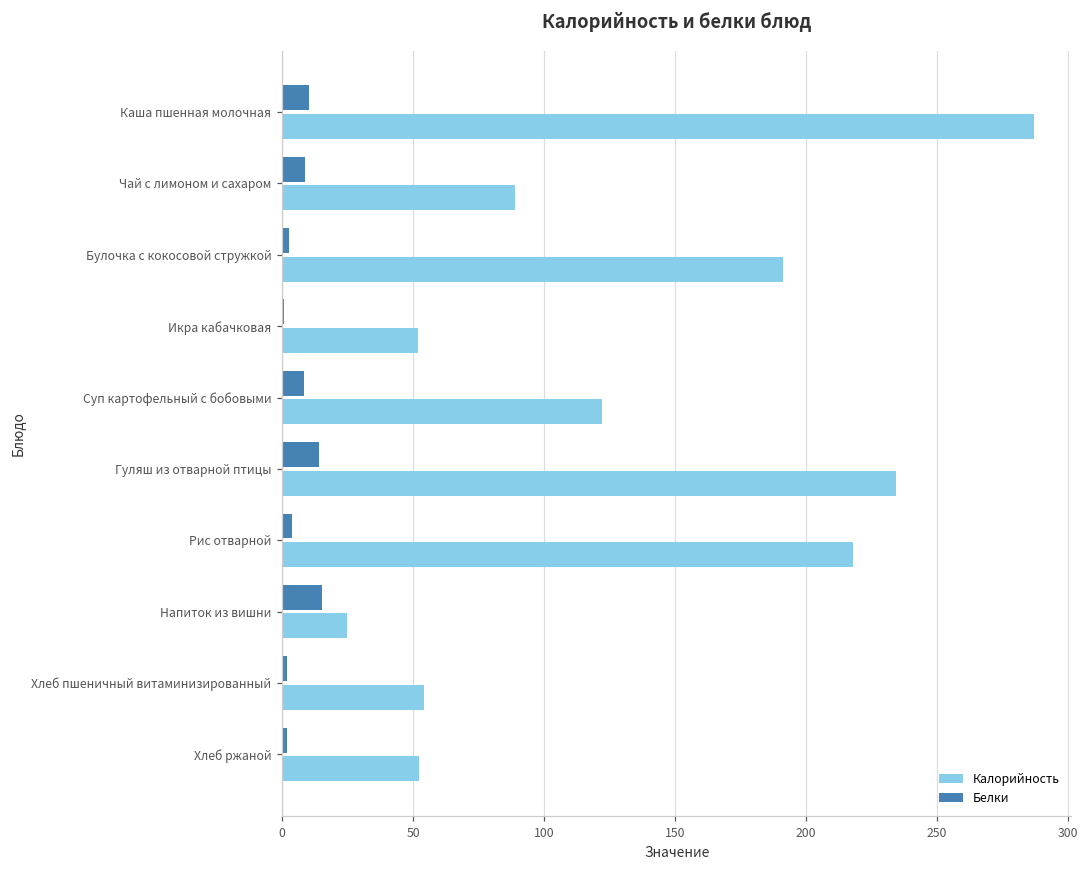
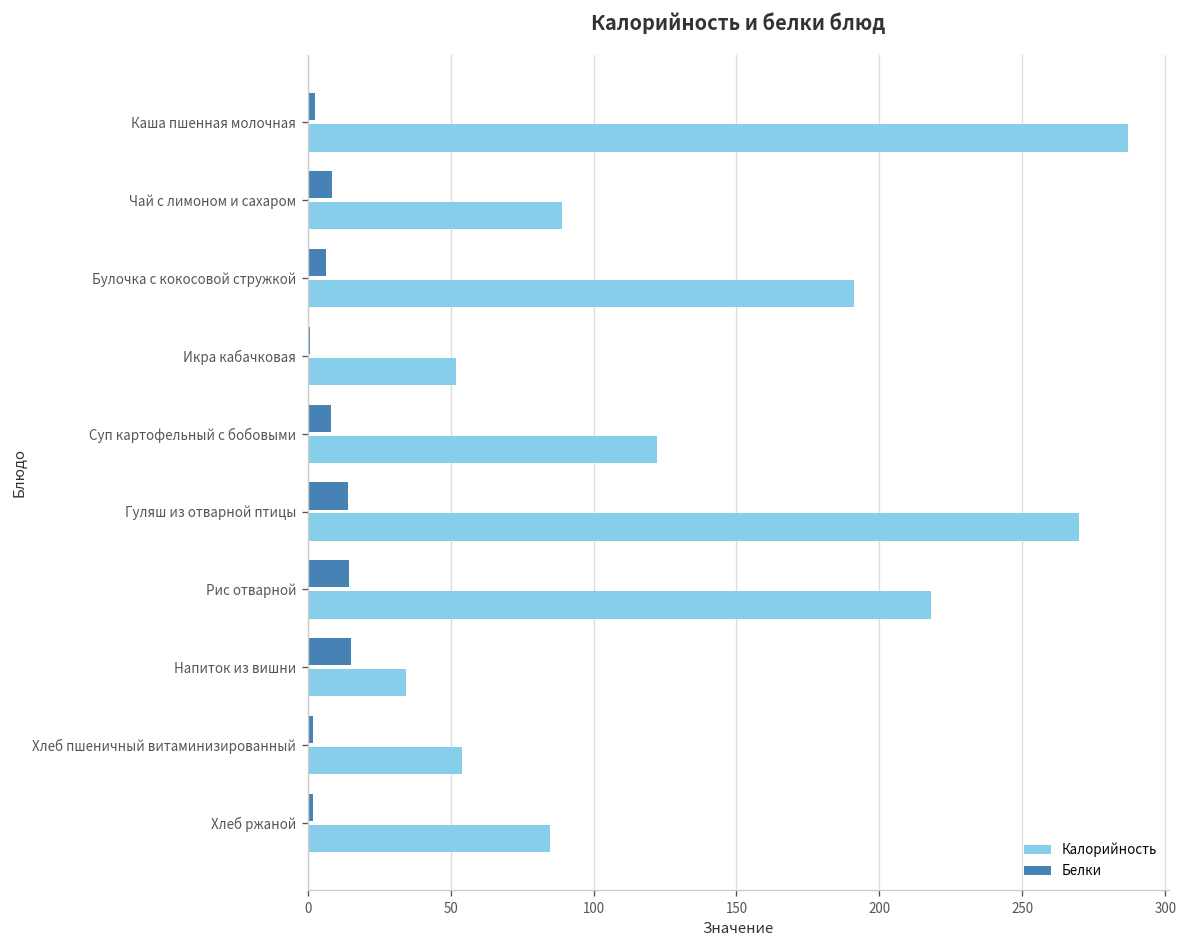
Белки, Каша пшенная молочная: 10 -> 3
Белки, Булочка с кокосовой стружкой: 3 -> 7
Калорийность, Гуляш из отварной птицы: 234 -> 270
Белки, Рис отварной: 4 -> 15
Калорийность, Напиток из вишни: 25 -> 34
Калорийность, Хлеб ржаной: 52 -> 85
